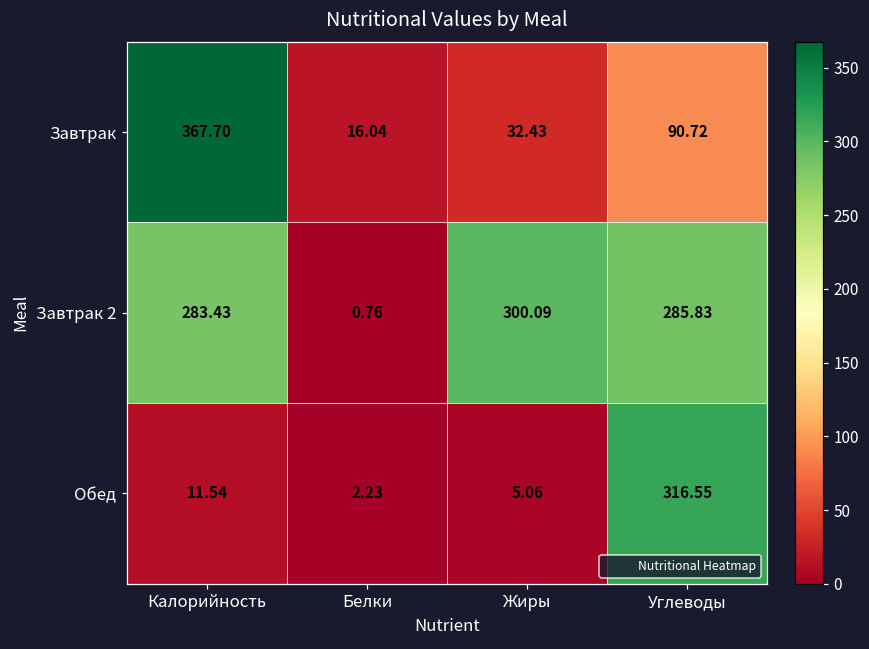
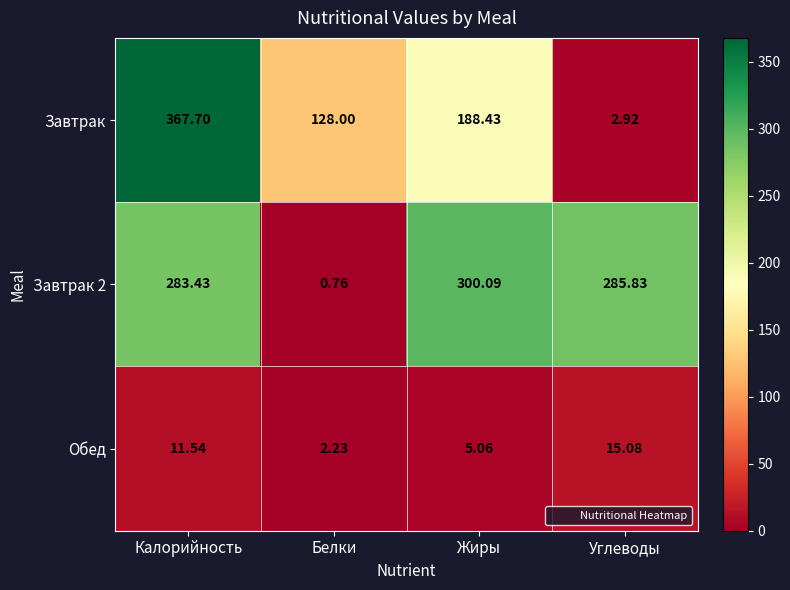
Завтрак, Белки: 16.04 -> 128.00
Завтрак, Жиры: 32.43 -> 188.43
Завтрак, Углеводы: 90.72 -> 2.92
Обед, Углеводы: 316.55 -> 15.08
